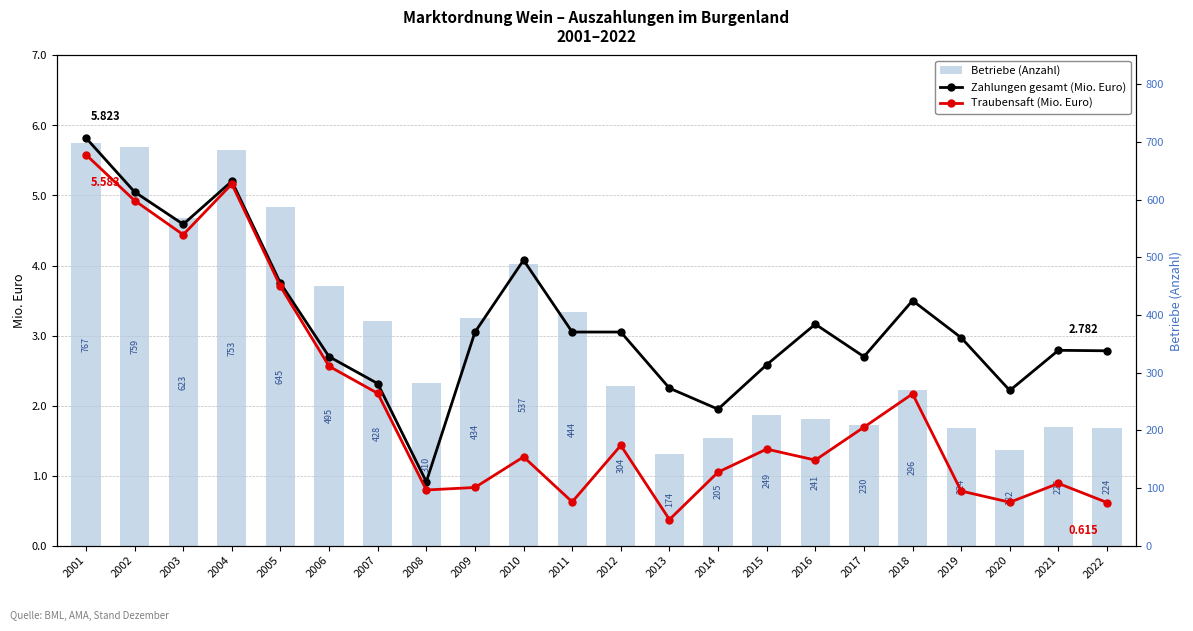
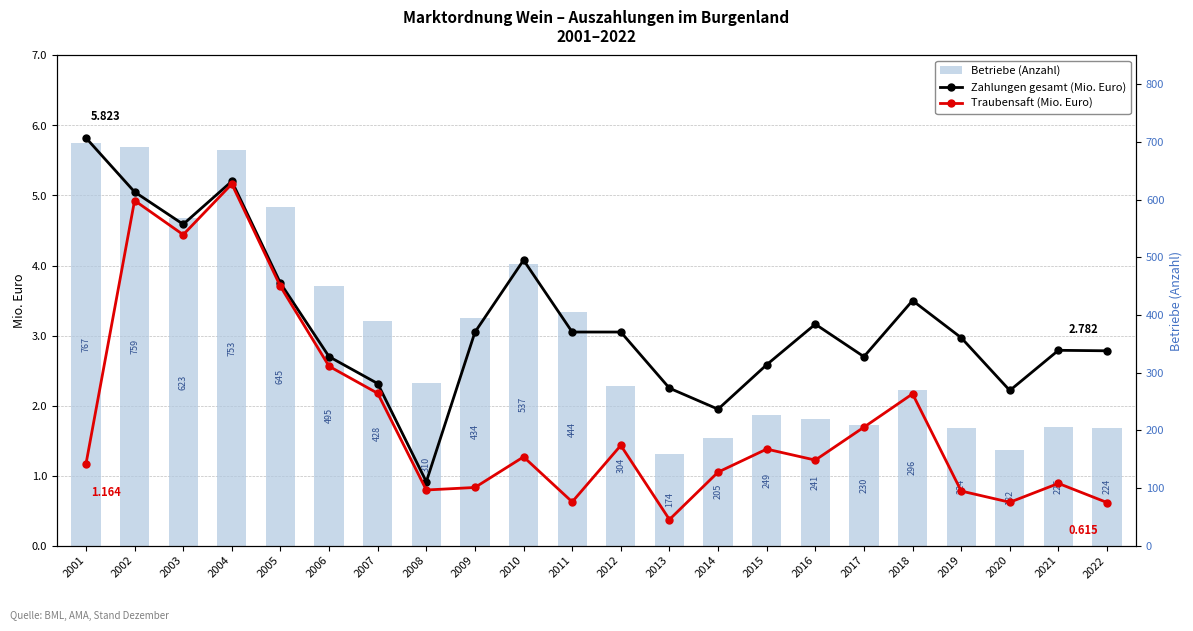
Traubensaft (Mio. Euro), 2001: 5.583 -> 1.164
